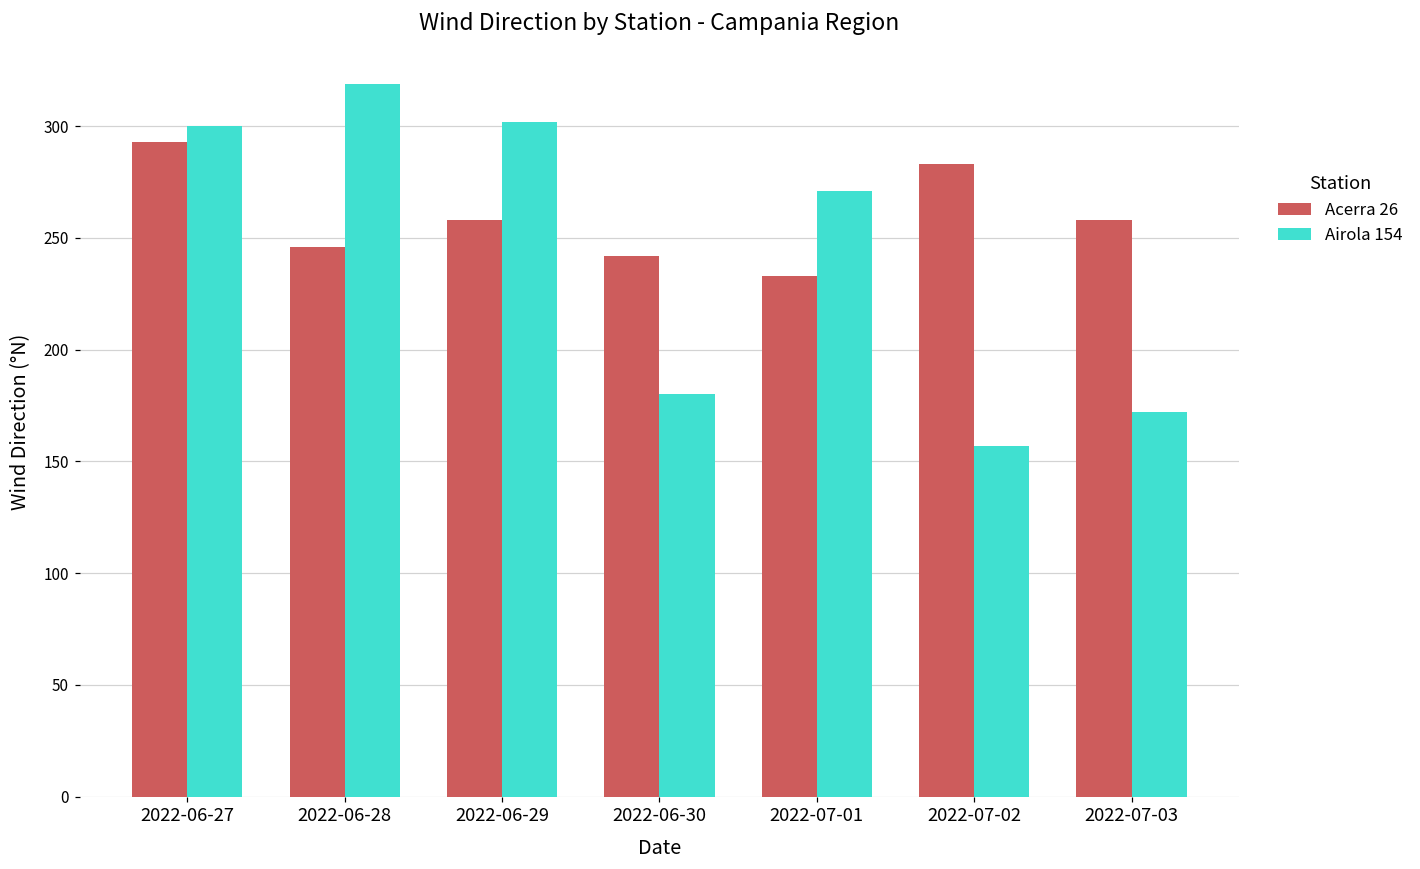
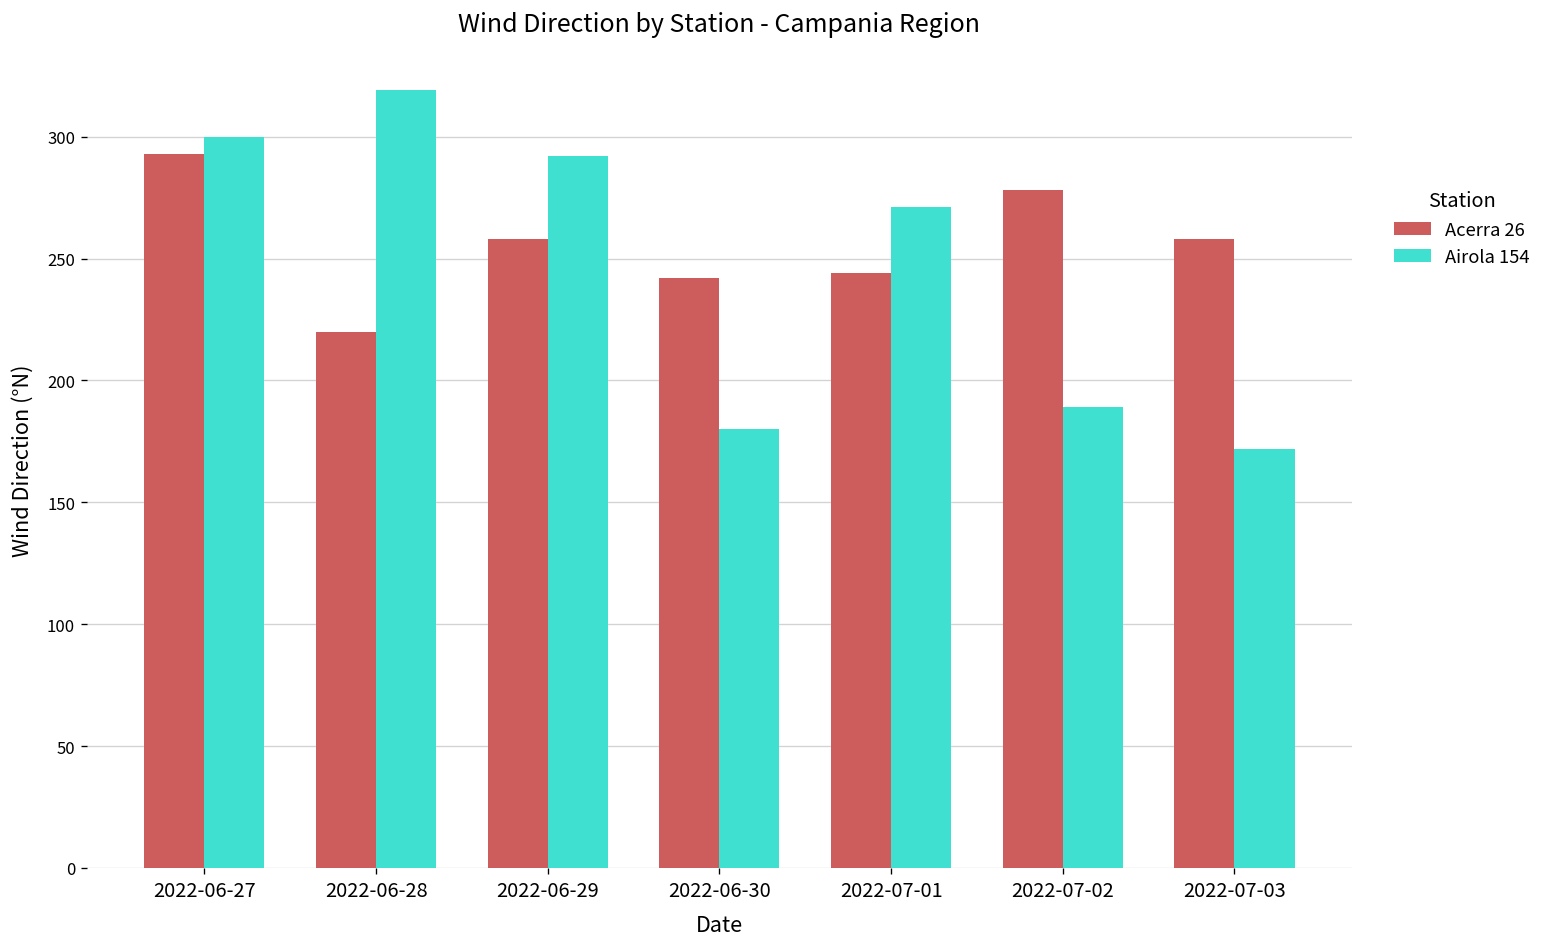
Acerra 26, 2022-06-28: 246 -> 220
Airola 154, 2022-06-29: 302 -> 292
Acerra 26, 2022-07-01: 233 -> 244
Acerra 26, 2022-07-02: 283 -> 278
Airola 154, 2022-07-02: 157 -> 189
